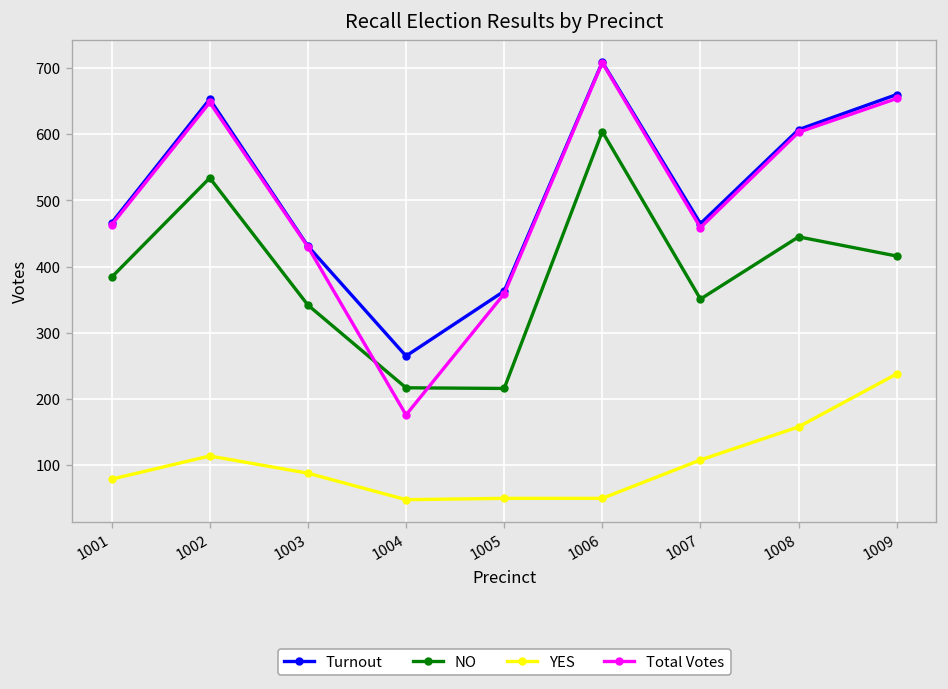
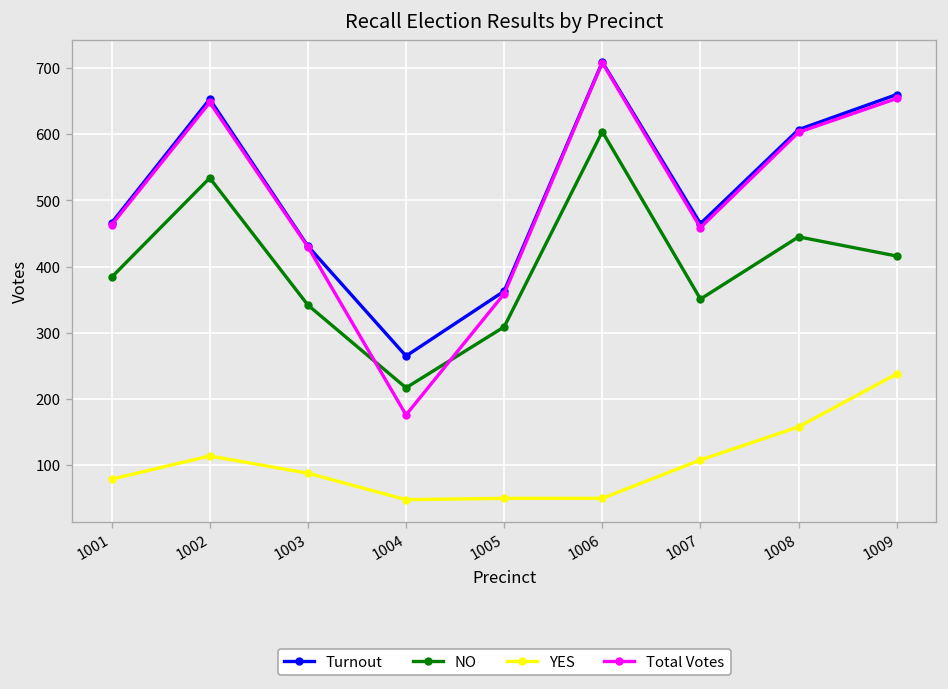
NO, 1005: 220 -> 310
